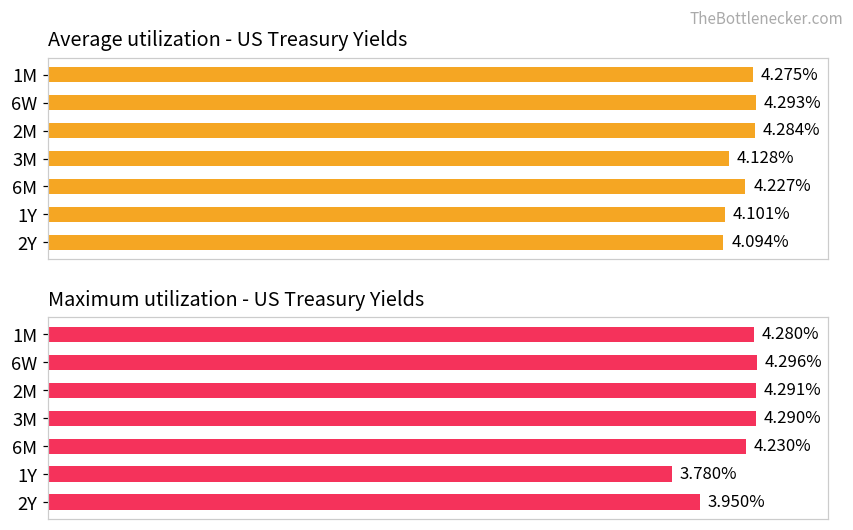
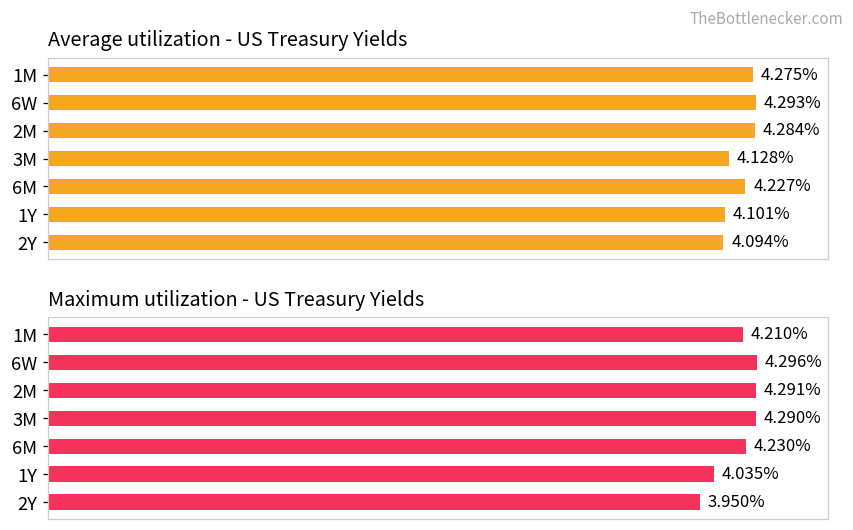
Maximum utilization - US Treasury Yields, 1M: 4.280% -> 4.210%
Maximum utilization - US Treasury Yields, 1Y: 3.780% -> 4.035%
